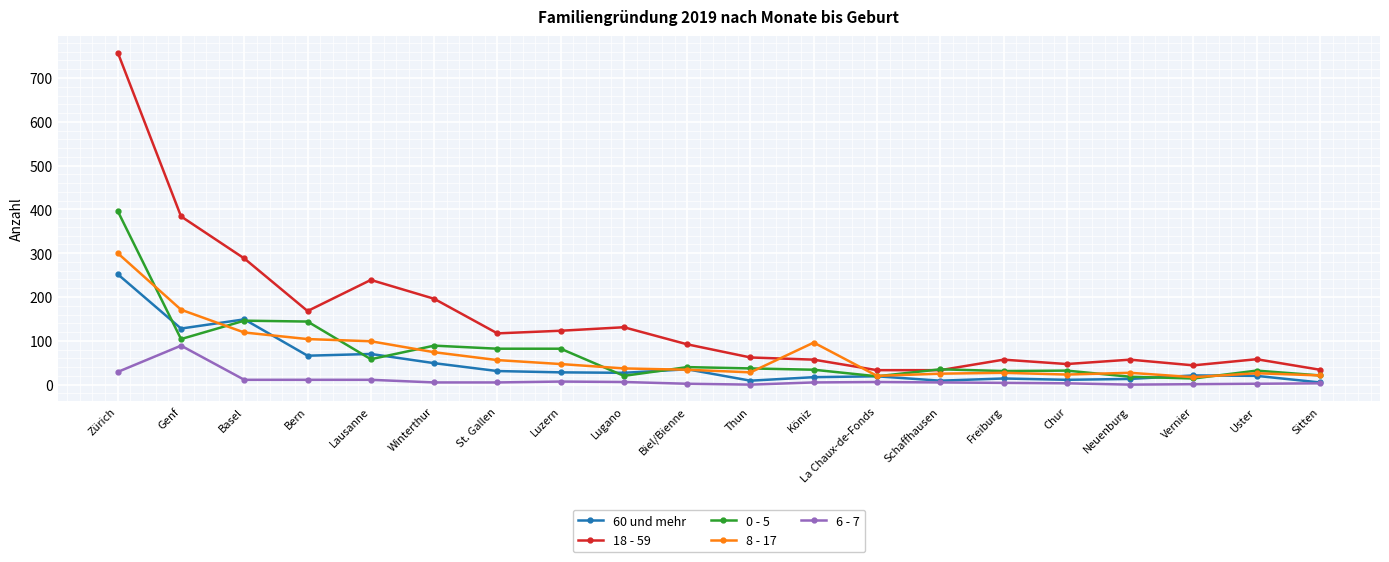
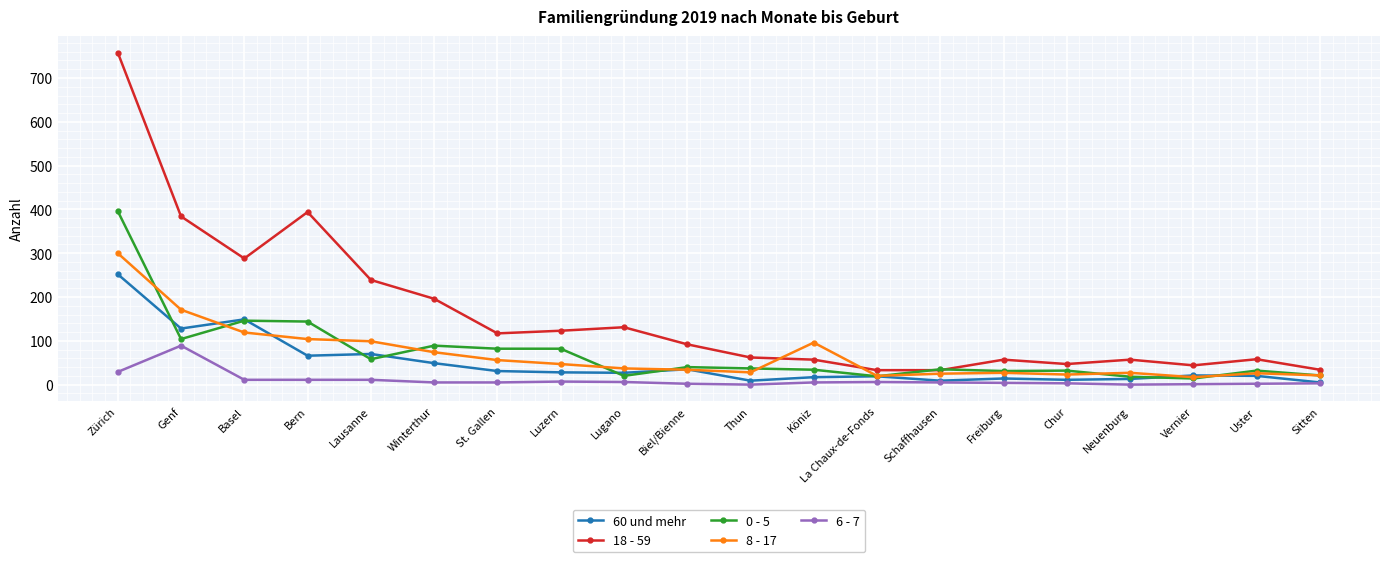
18 - 59, Bern: 170 -> 390
